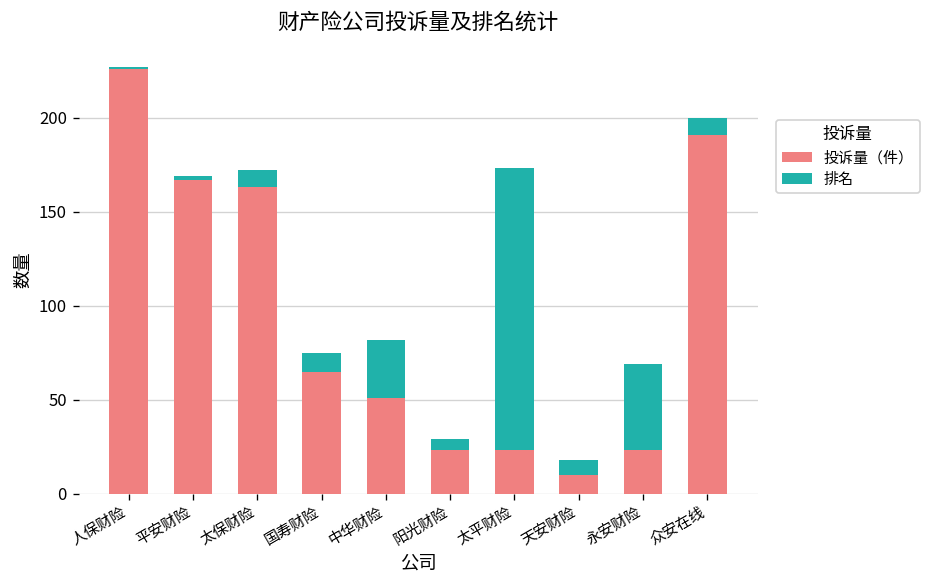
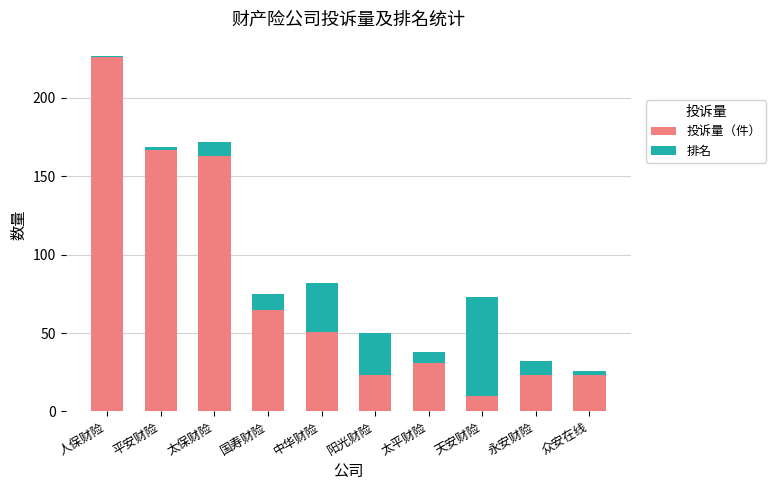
排名, 阳光财险: 6 -> 27
投诉量（件）, 太平财险: 23 -> 31
排名, 太平财险: 150 -> 7
排名, 天安财险: 8 -> 63
排名, 永安财险: 46 -> 9
投诉量（件）, 众安在线: 191 -> 23
排名, 众安在线: 9 -> 3
